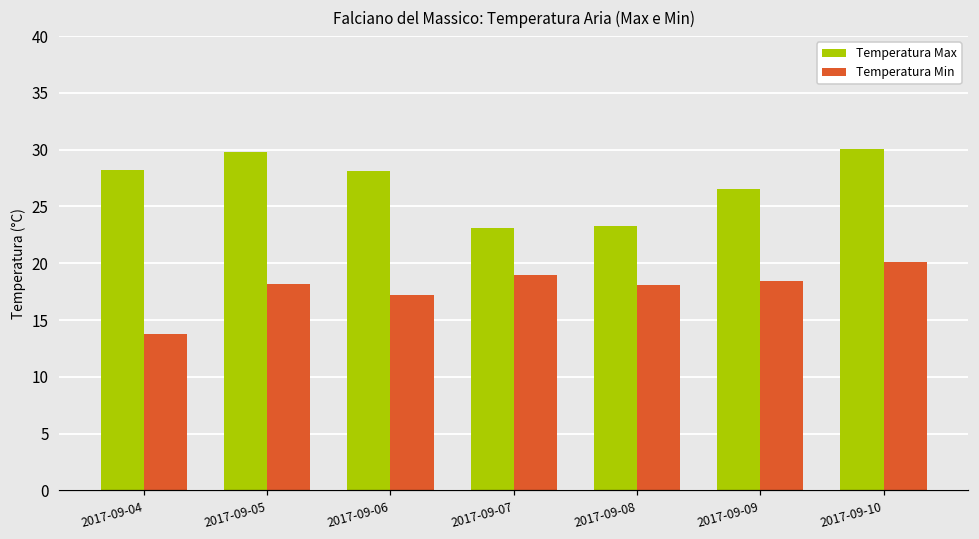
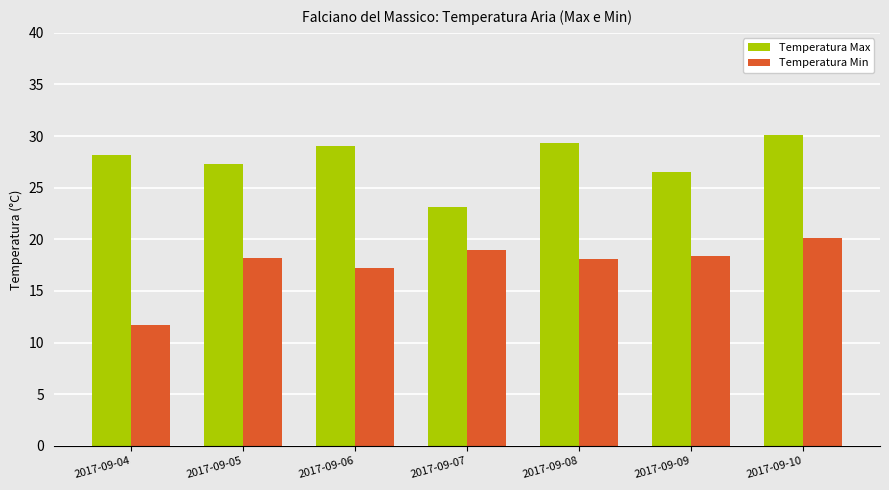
Temperatura Min, 2017-09-04: 13.8 -> 11.7
Temperatura Max, 2017-09-05: 29.8 -> 27.3
Temperatura Max, 2017-09-06: 28.1 -> 29.0
Temperatura Max, 2017-09-08: 23.3 -> 29.3
